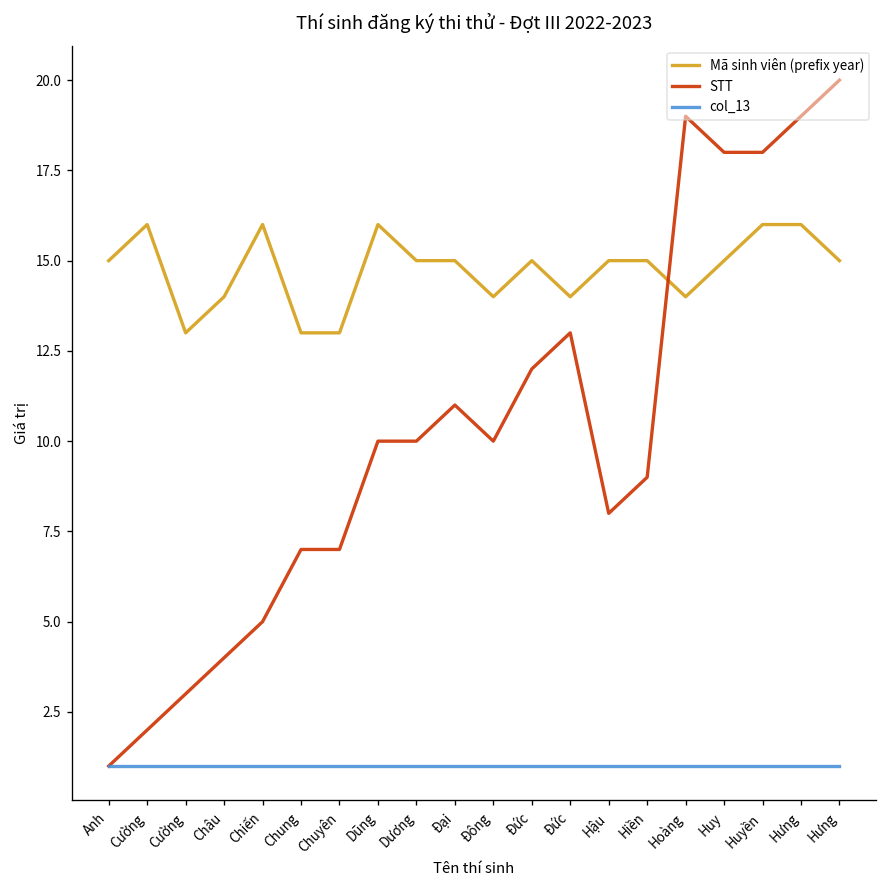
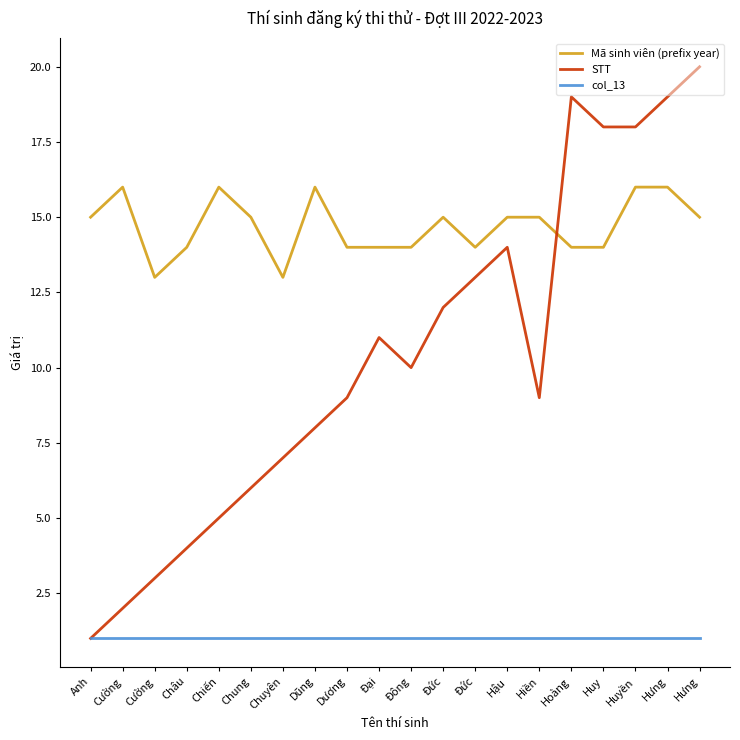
Mã sinh viên (prefix year), Chung: 13 -> 15
STT, Chung: 7 -> 6
STT, Dũng: 10 -> 8
Mã sinh viên (prefix year), Dương: 15 -> 14
STT, Dương: 10 -> 9
Mã sinh viên (prefix year), Đại: 15 -> 14
STT, Hậu: 8 -> 14
Mã sinh viên (prefix year), Huy: 15 -> 14
